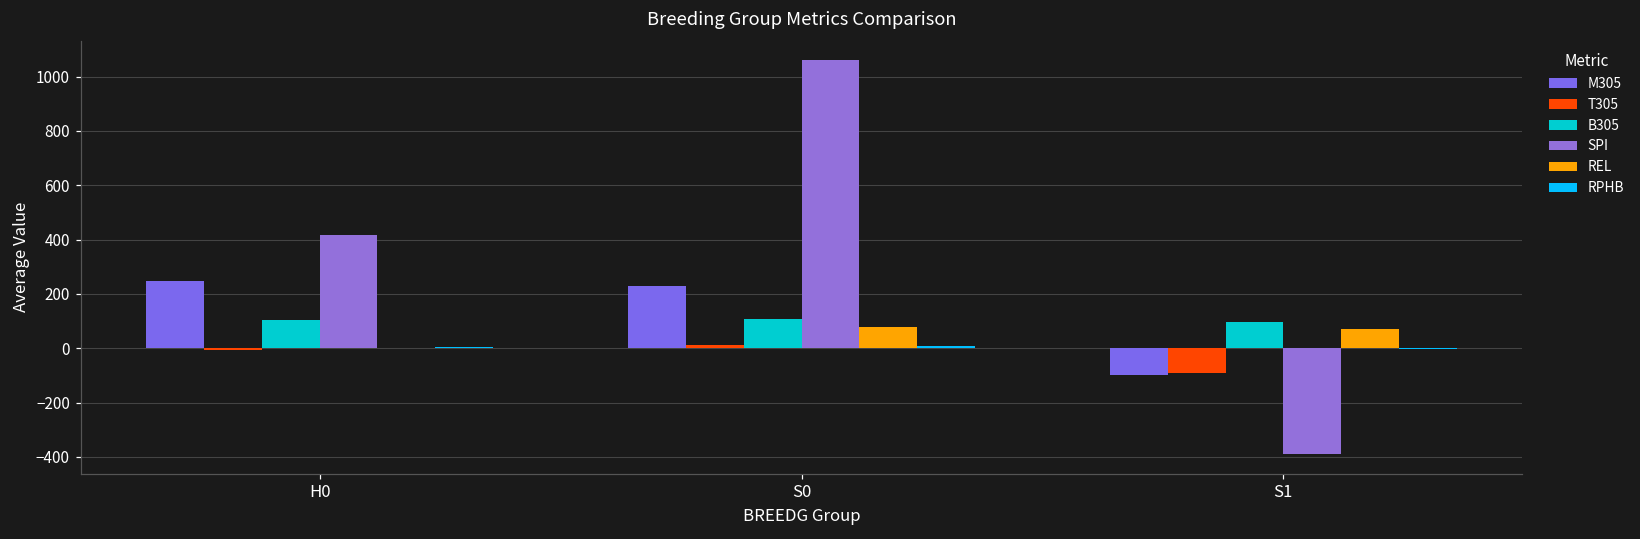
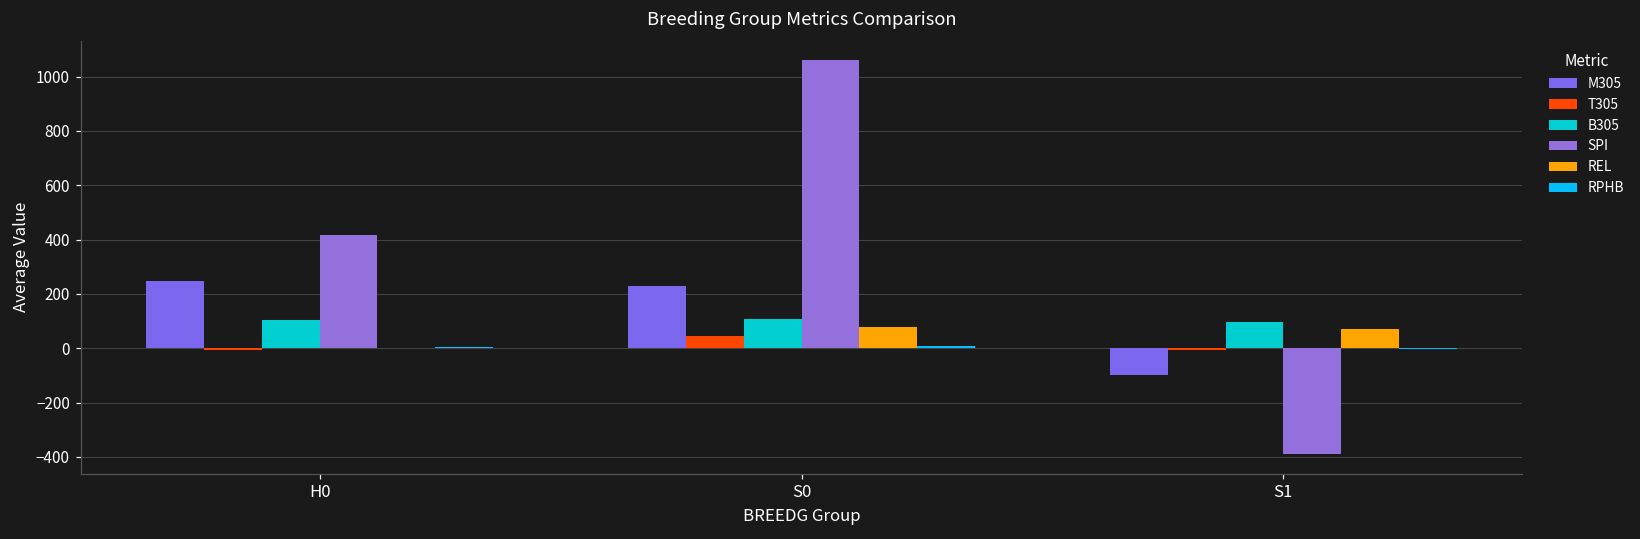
T305, S0: 10 -> 50
T305, S1: -90 -> 0
